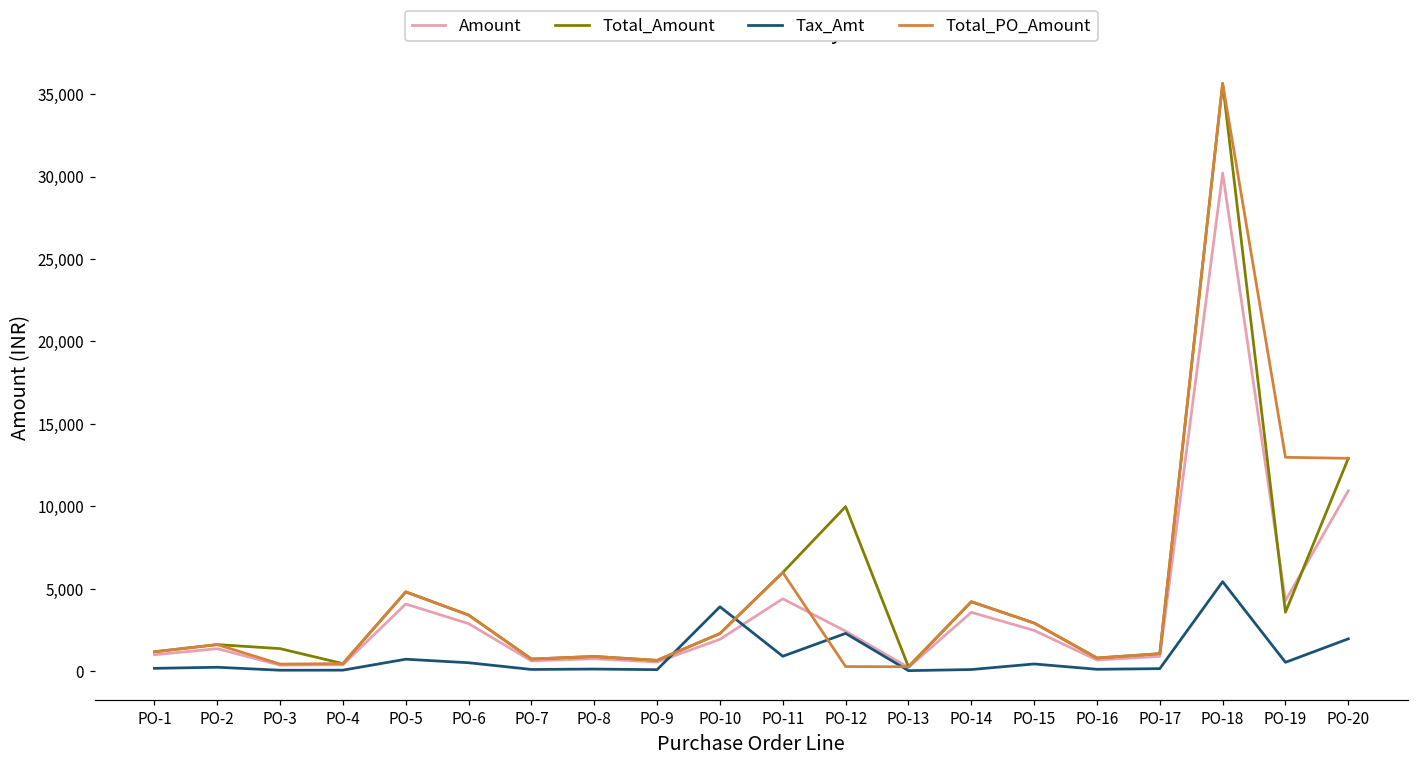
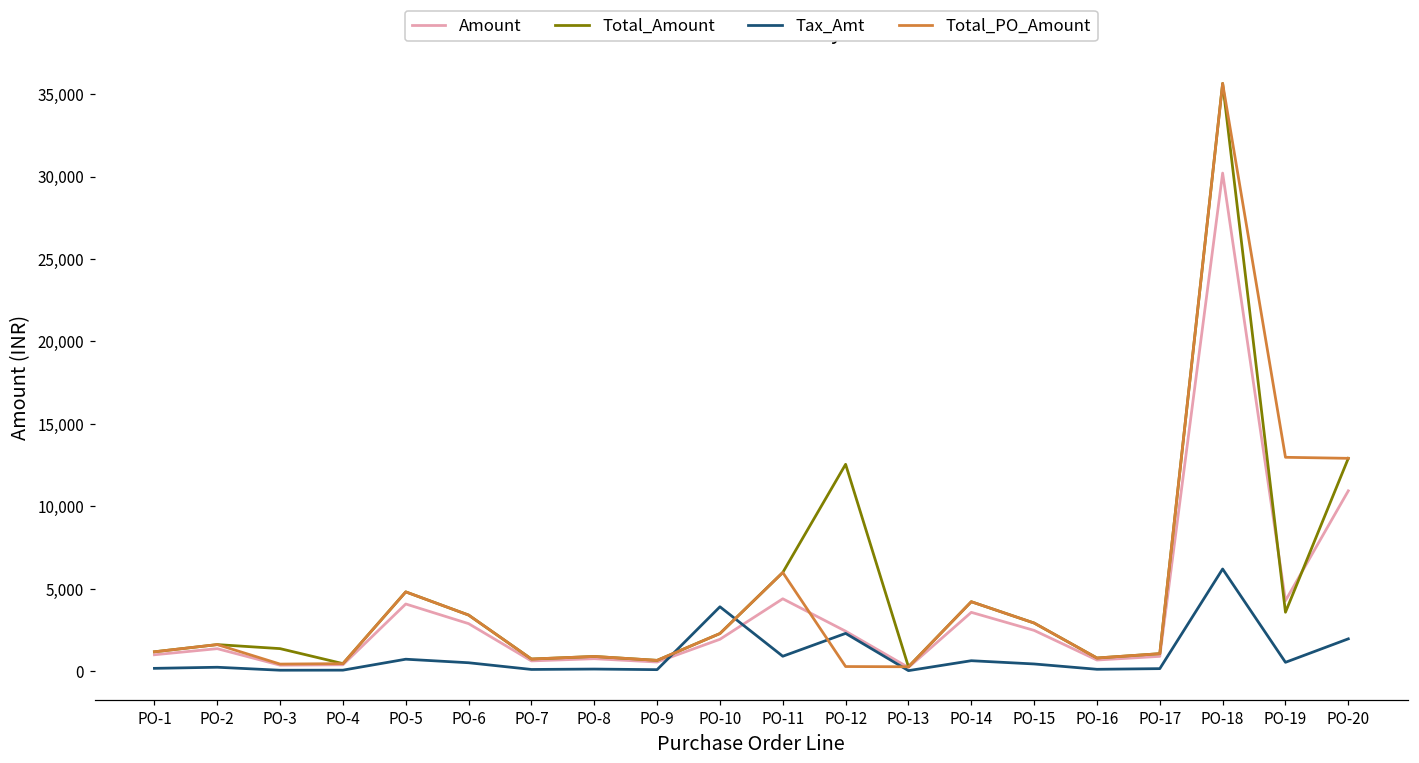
Total_Amount, PO-12: 10,000 -> 12,600
Tax_Amt, PO-14: 100 -> 600
Tax_Amt, PO-18: 5,400 -> 6,200
